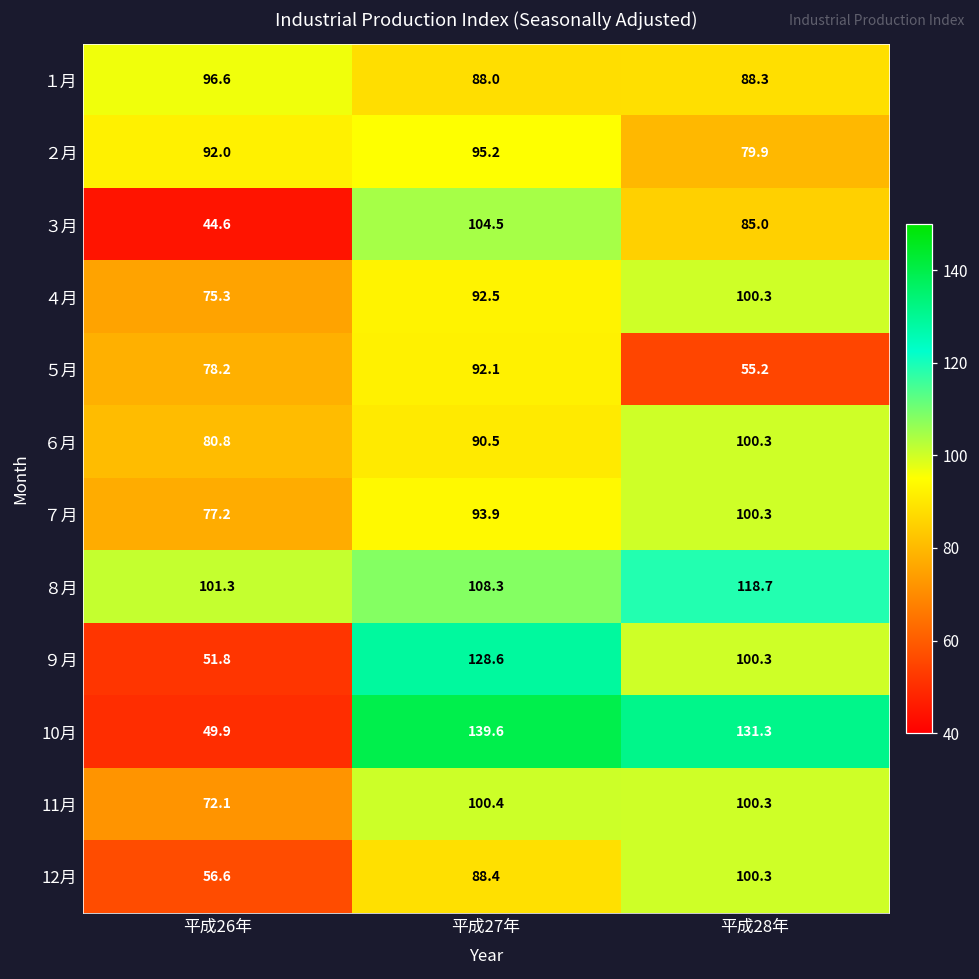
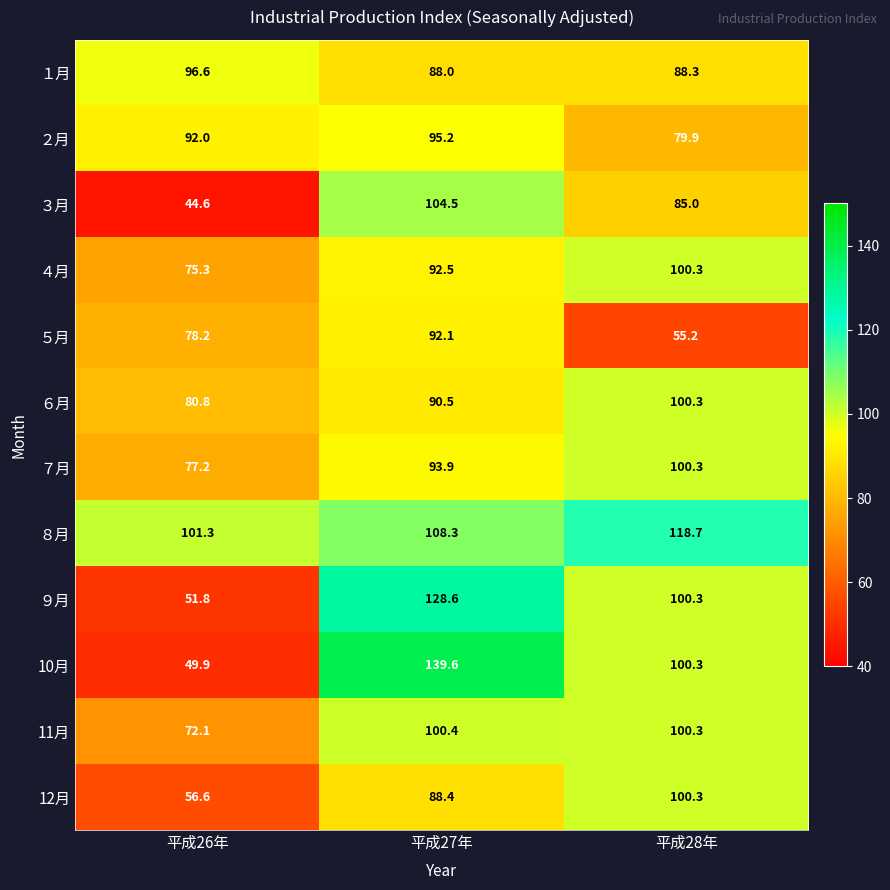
10月, 平成28年: 131.3 -> 100.3
